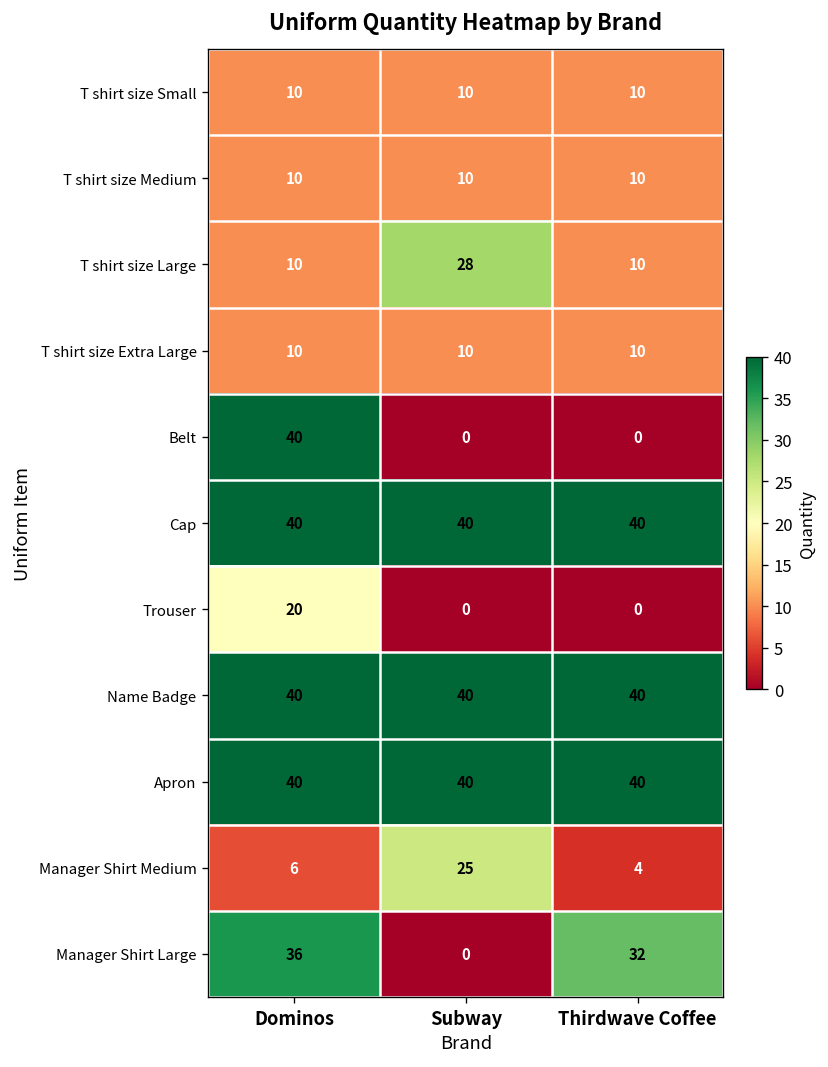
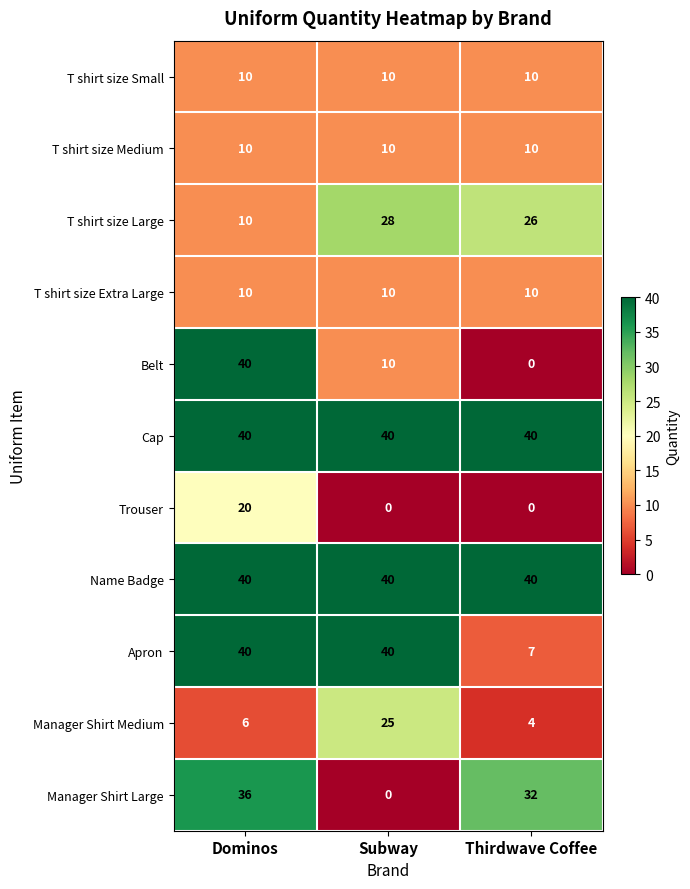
T shirt size Large, Thirdwave Coffee: 10 -> 26
Belt, Subway: 0 -> 10
Apron, Thirdwave Coffee: 40 -> 7
